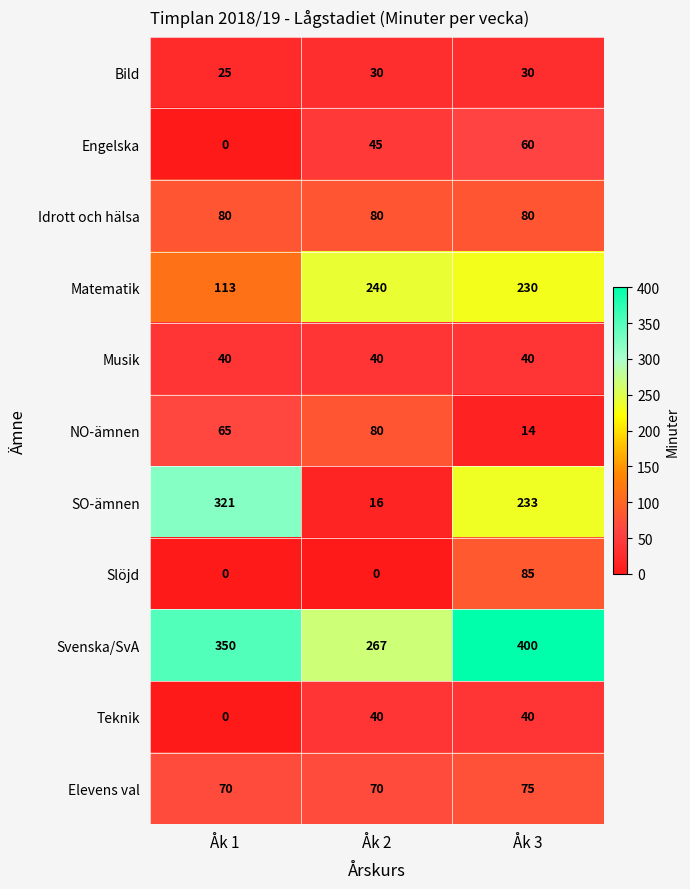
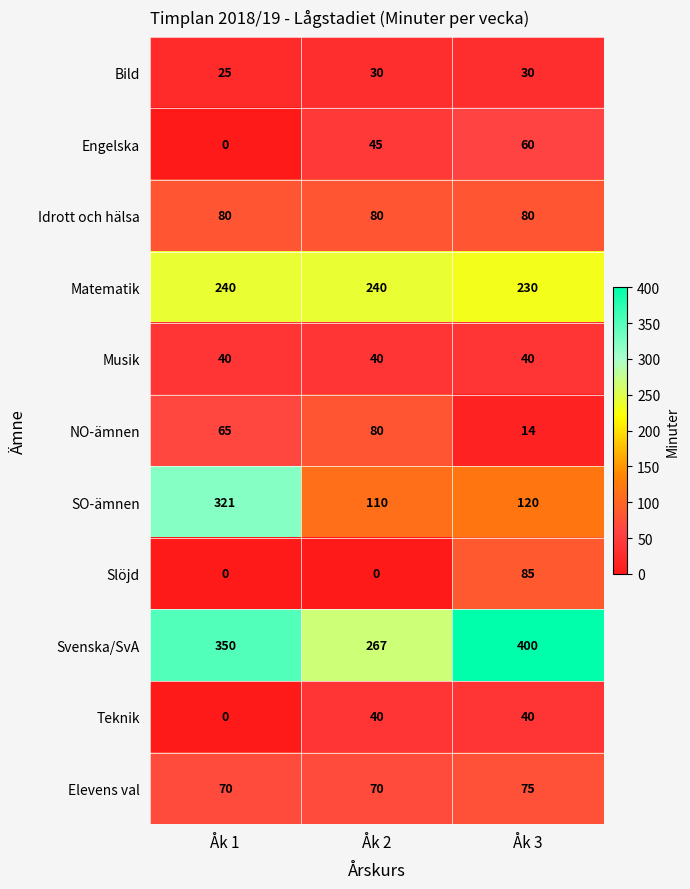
Matematik, Åk 1: 113 -> 240
SO-ämnen, Åk 2: 16 -> 110
SO-ämnen, Åk 3: 233 -> 120
